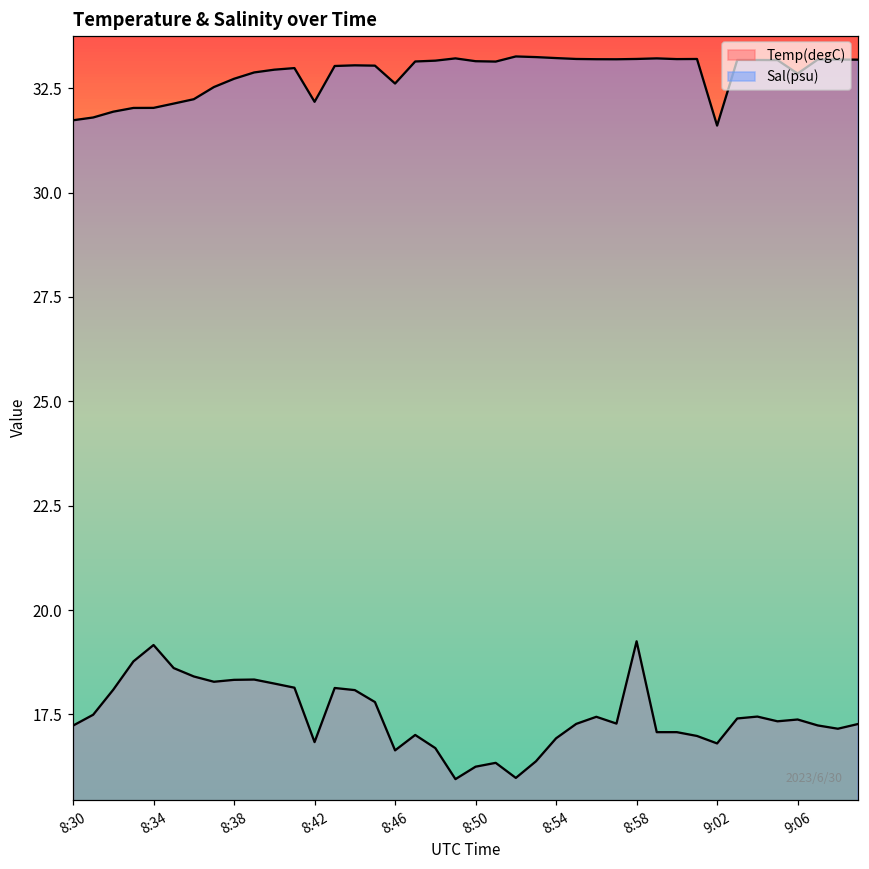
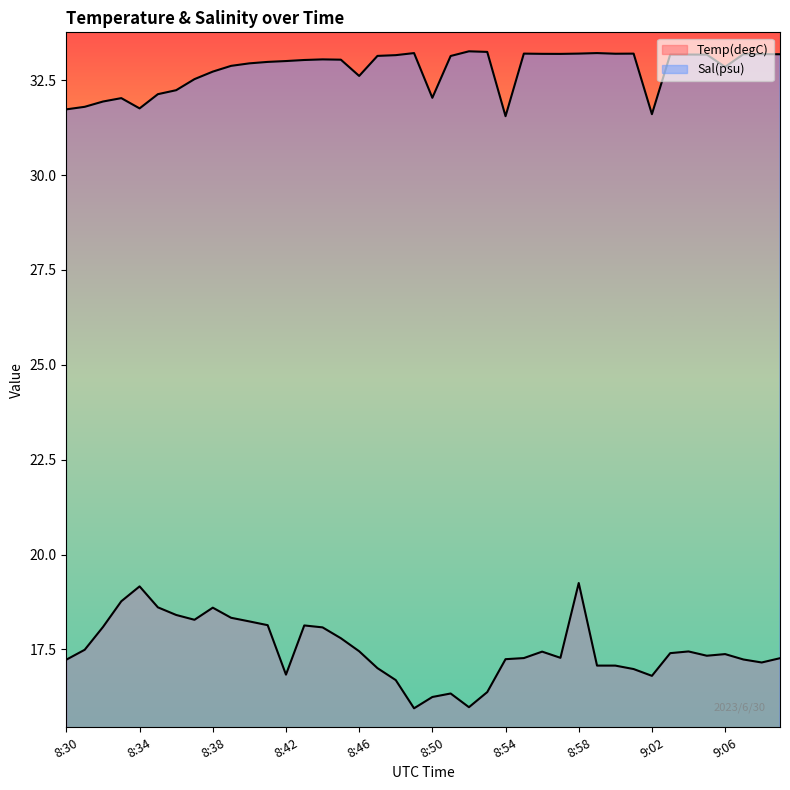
Sal(psu), 8:34: 32.0 -> 31.8
Temp(degC), 8:38: 18.3 -> 18.6
Sal(psu), 8:42: 32.2 -> 33.0
Temp(degC), 8:46: 16.6 -> 17.5
Sal(psu), 8:50: 33.1 -> 32.0
Temp(degC), 8:54: 16.9 -> 17.2
Sal(psu), 8:54: 33.2 -> 31.6
